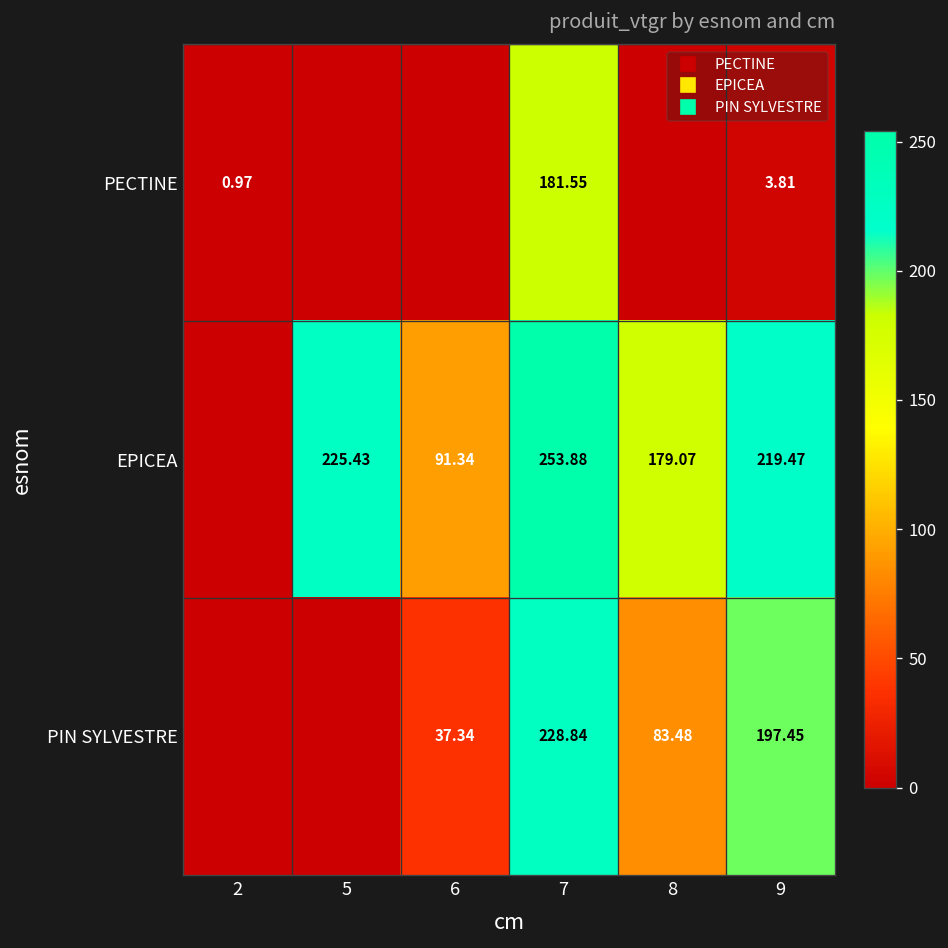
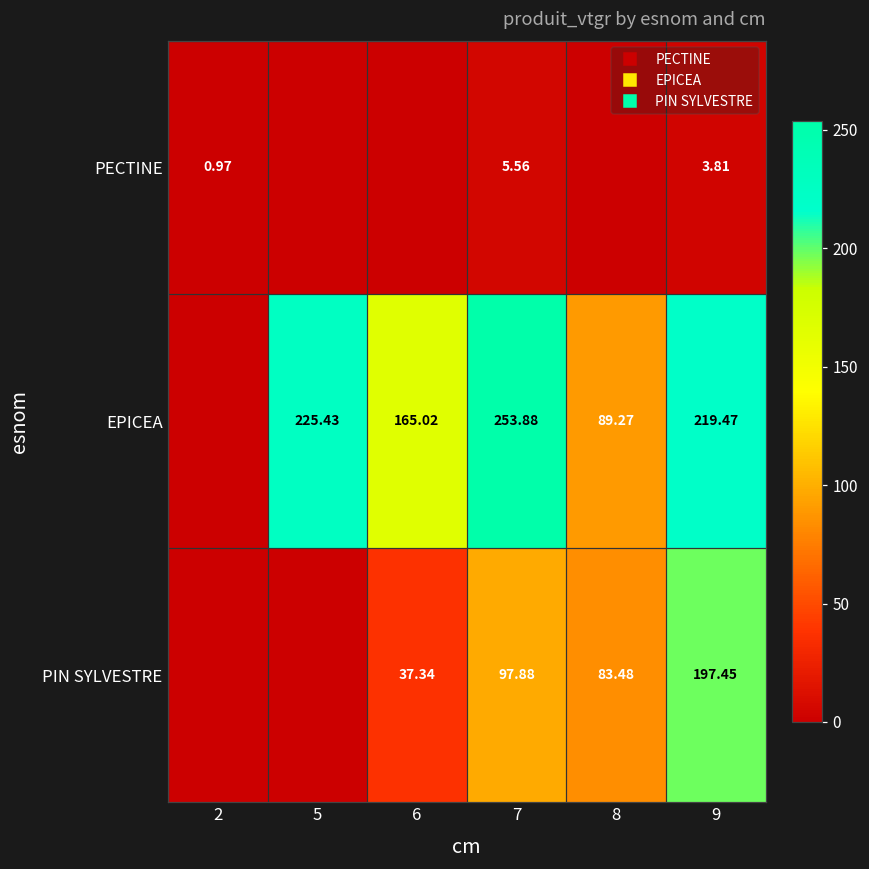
PECTINE, 7: 181.55 -> 5.56
EPICEA, 6: 91.34 -> 165.02
EPICEA, 8: 179.07 -> 89.27
PIN SYLVESTRE, 7: 228.84 -> 97.88
